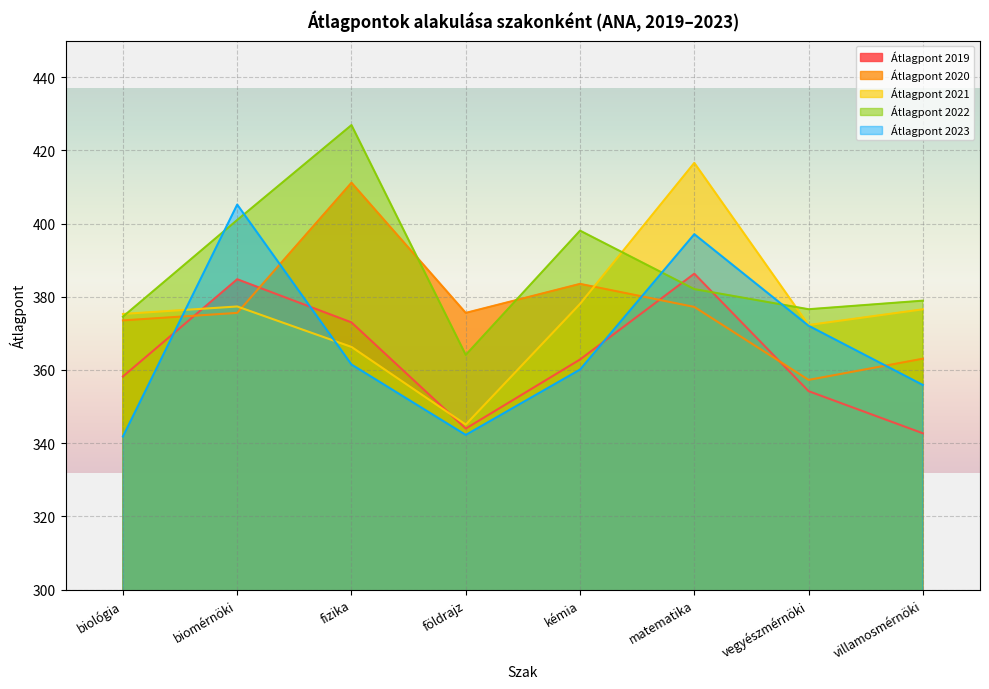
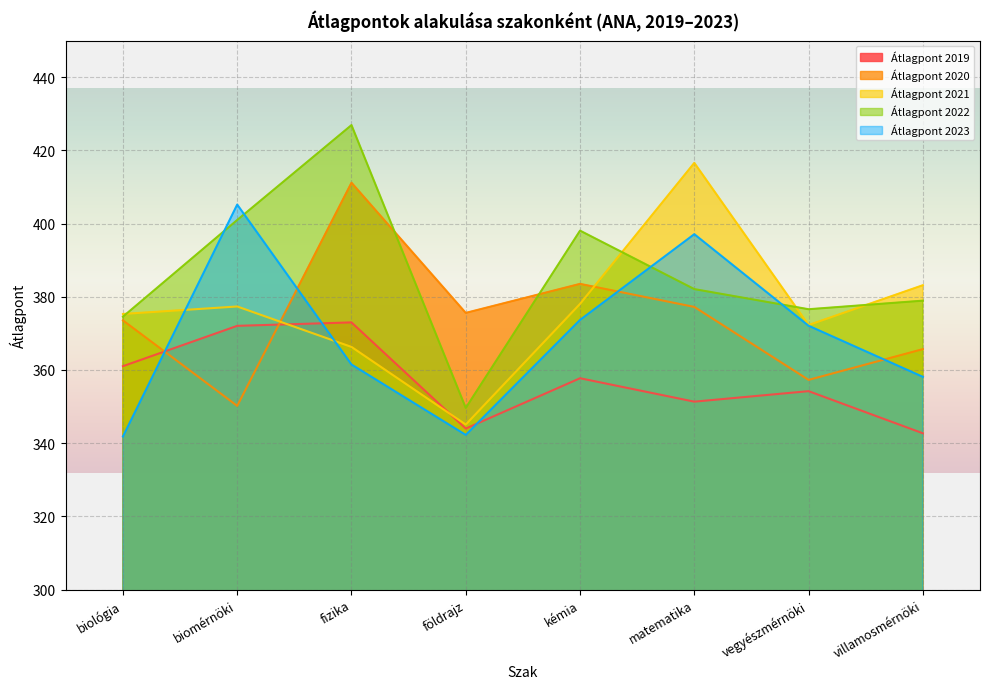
Átlagpont 2019, biológia: 358 -> 361
Átlagpont 2019, biomérnöki: 385 -> 372
Átlagpont 2020, biomérnöki: 376 -> 350
Átlagpont 2022, földrajz: 364 -> 350
Átlagpont 2019, kémia: 363 -> 358
Átlagpont 2023, kémia: 360 -> 374
Átlagpont 2019, matematika: 386 -> 351
Átlagpont 2020, villamosmérnöki: 363 -> 366
Átlagpont 2021, villamosmérnöki: 377 -> 383
Átlagpont 2023, villamosmérnöki: 356 -> 358
